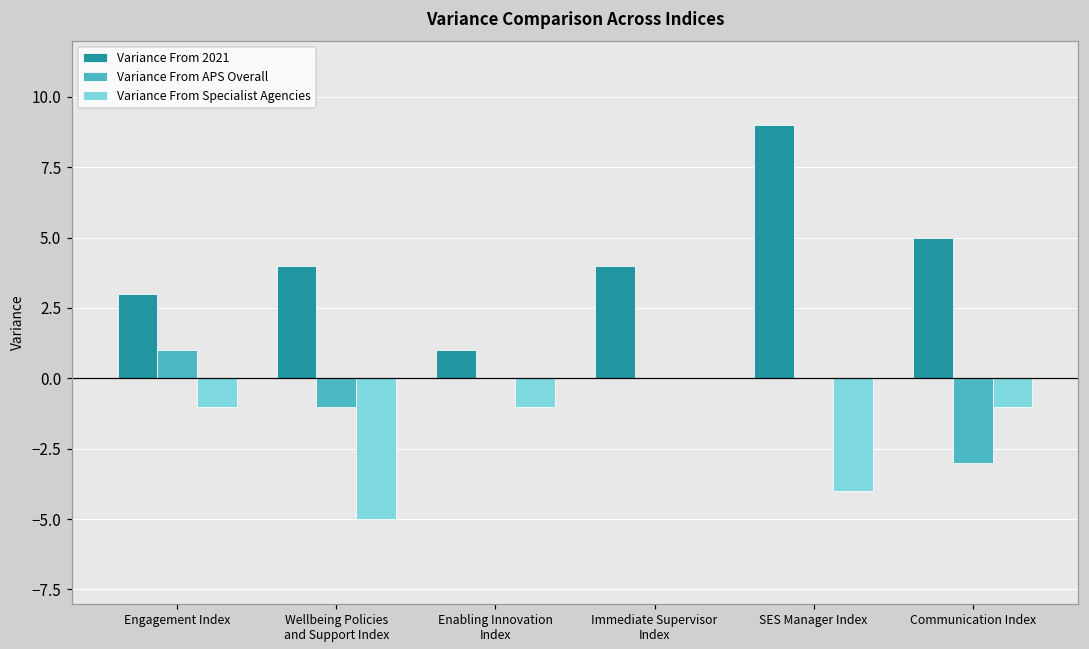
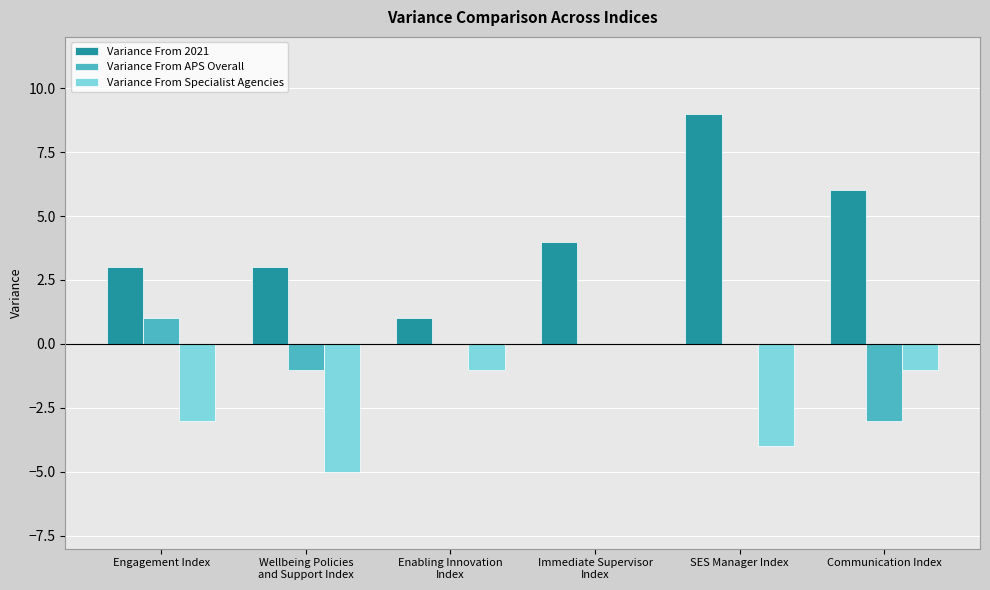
Variance From Specialist Agencies, Engagement Index: -1 -> -3
Variance From 2021, Wellbeing Policies and Support Index: 4 -> 3
Variance From 2021, Communication Index: 5 -> 6
